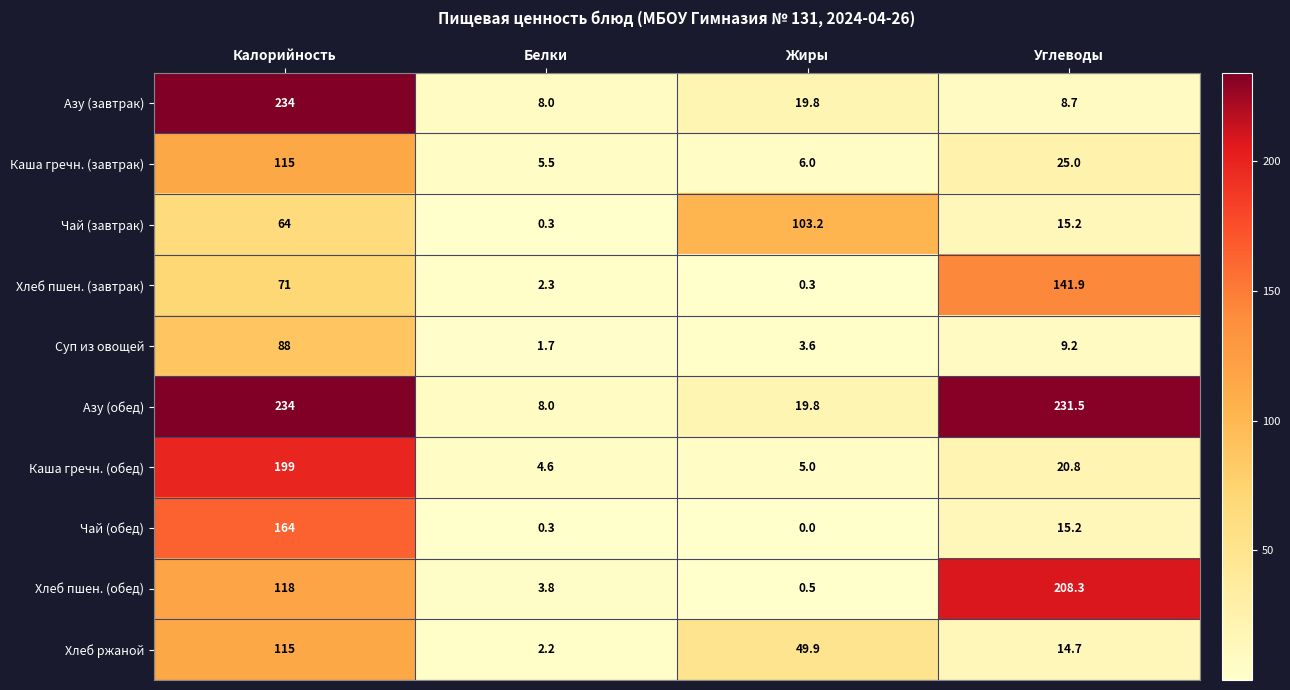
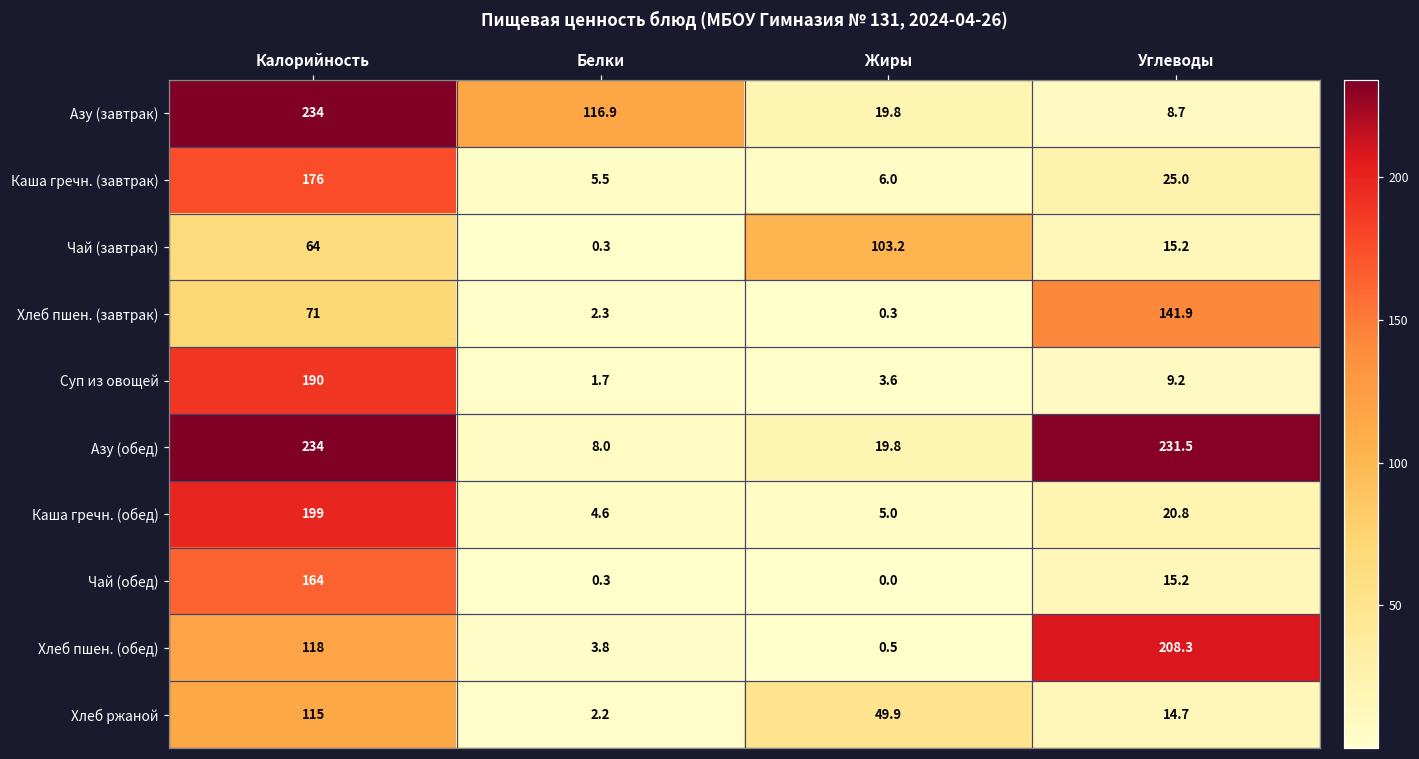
Азу (завтрак), Белки: 8.0 -> 116.9
Каша гречн. (завтрак), Калорийность: 115 -> 176
Суп из овощей, Калорийность: 88 -> 190
